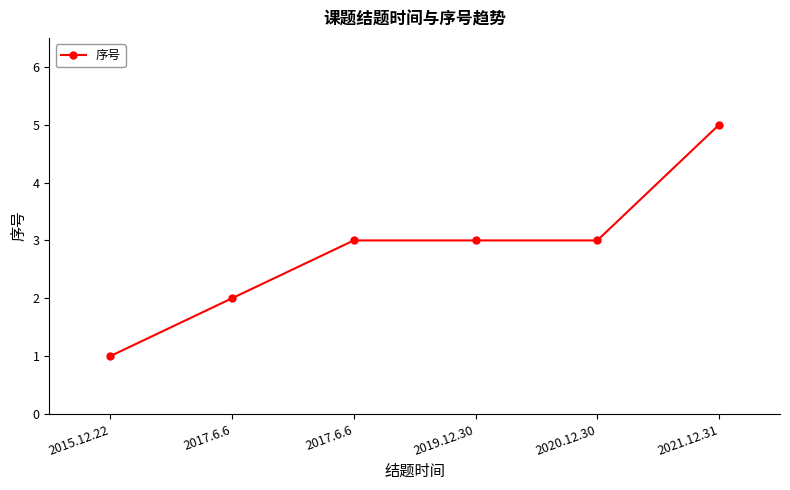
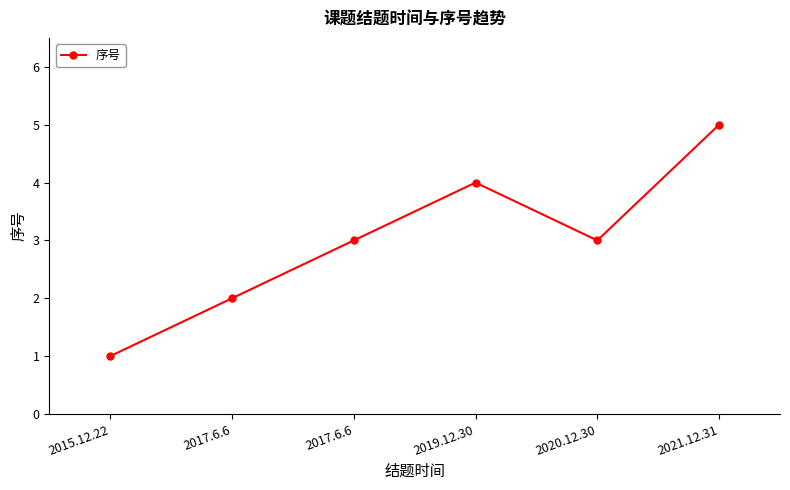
2019.12.30: 3 -> 4
